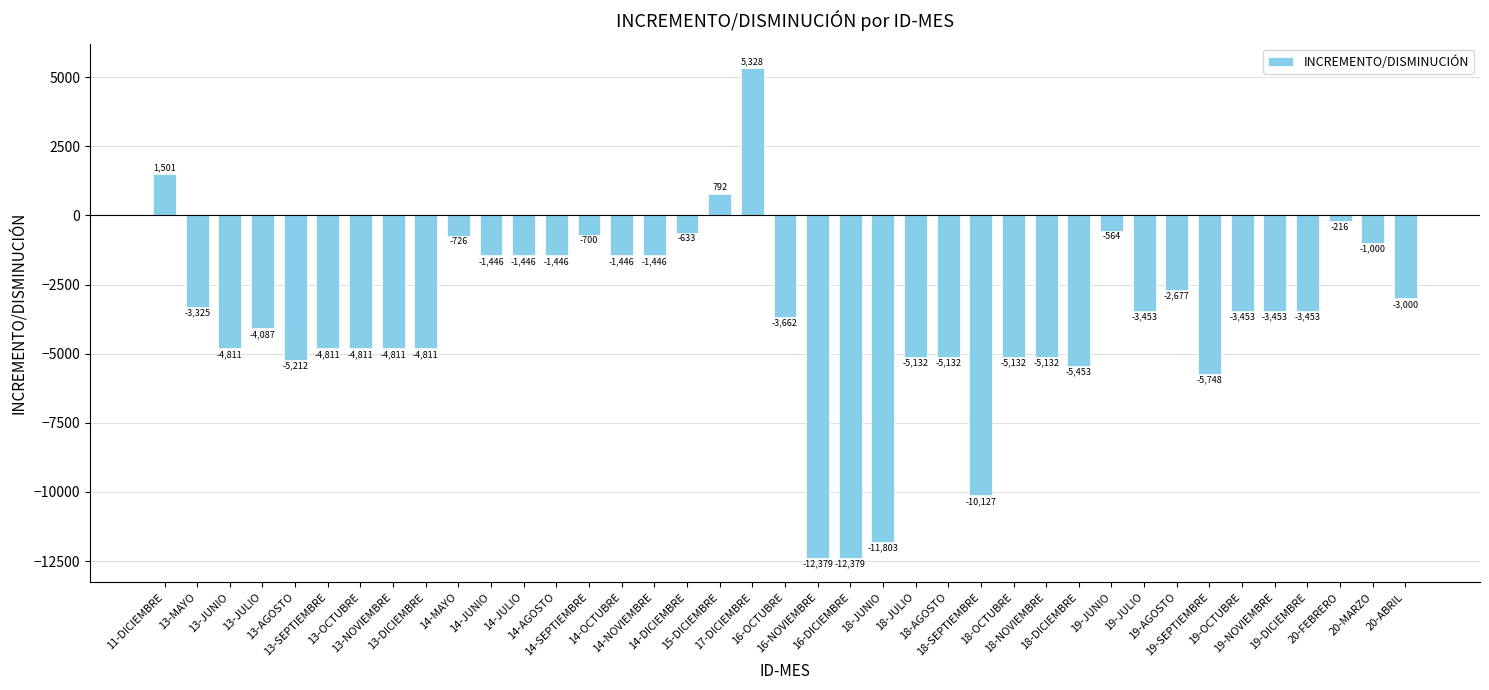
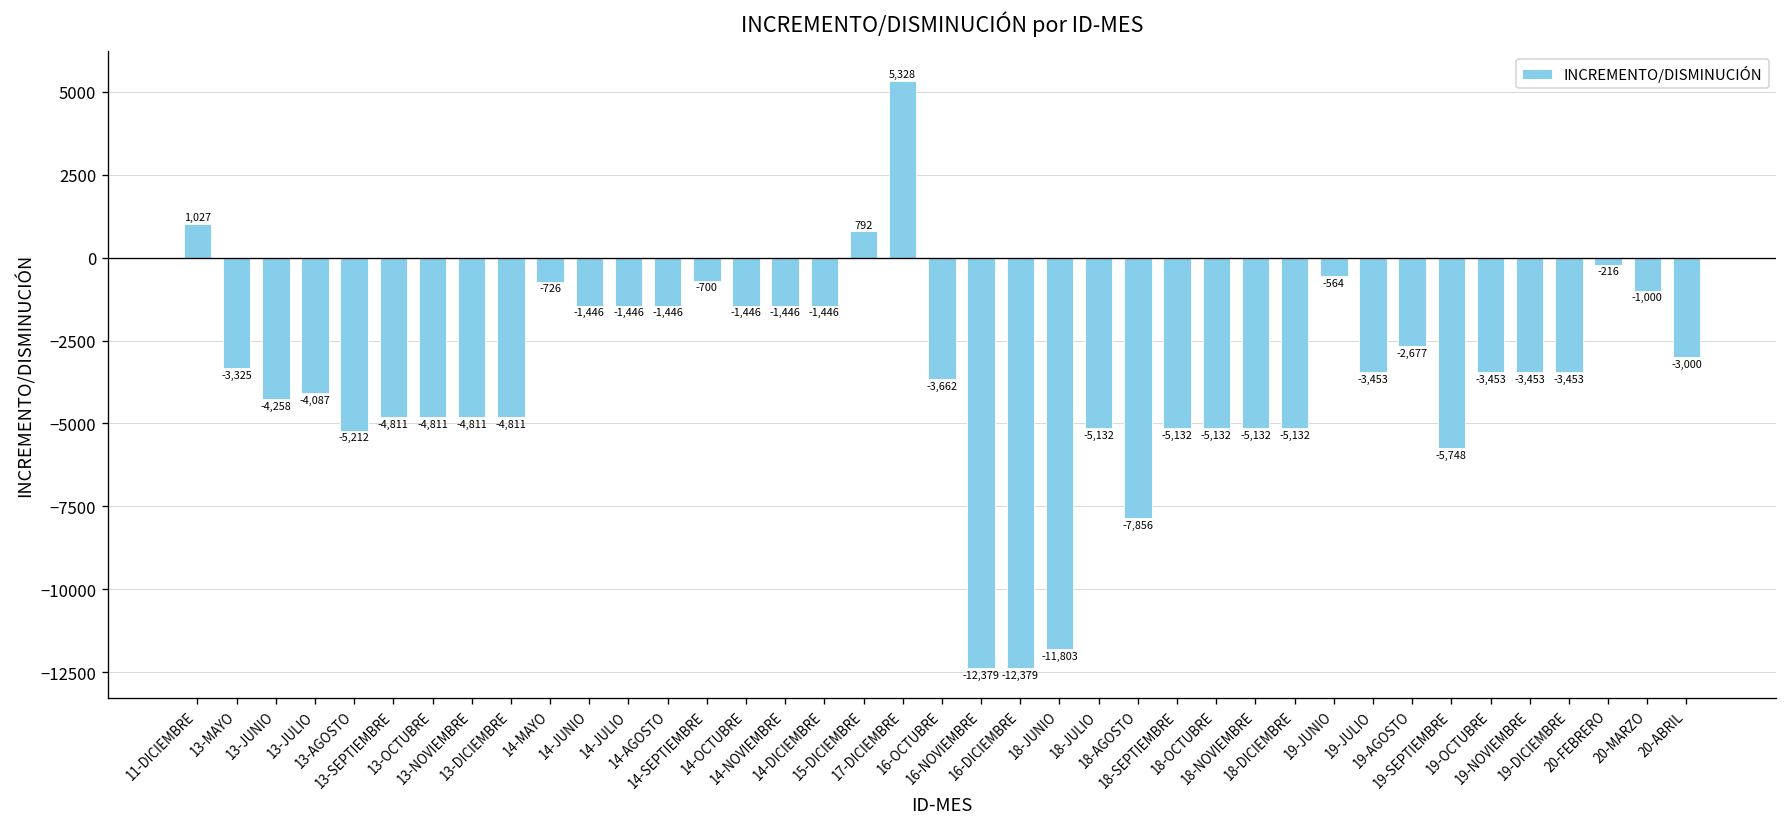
11-DICIEMBRE: 1,501 -> 1,027
13-JUNIO: -4,811 -> -4,258
14-DICIEMBRE: -633 -> -1,446
18-AGOSTO: -5,132 -> -7,856
18-SEPTIEMBRE: -10,127 -> -5,132
18-DICIEMBRE: -5,453 -> -5,132
